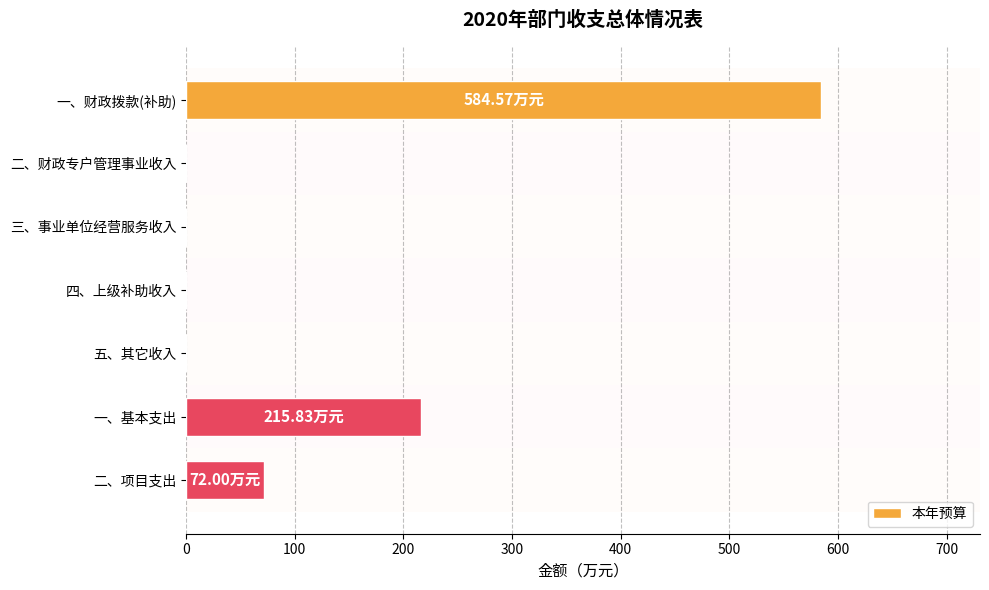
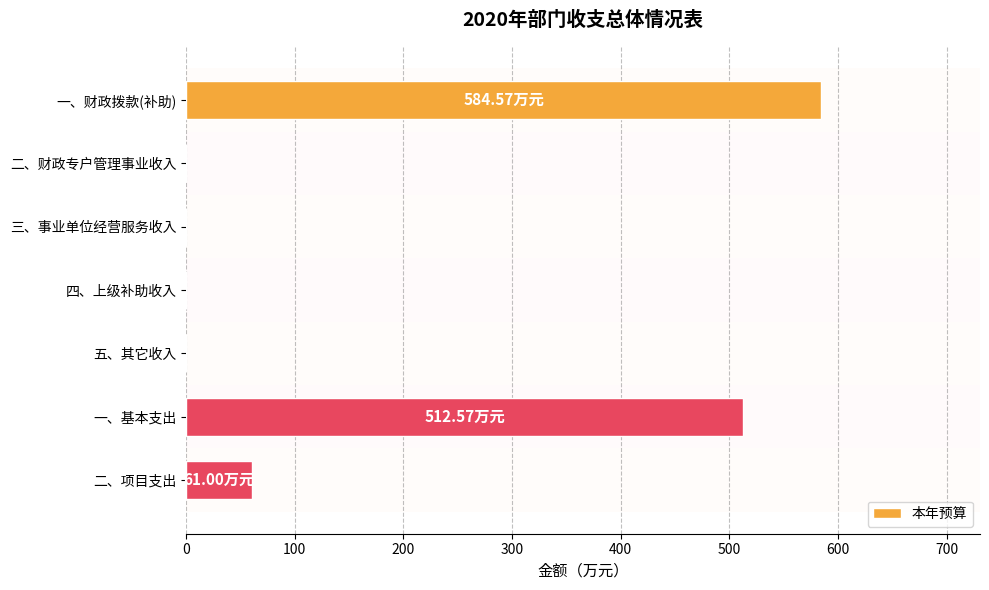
一、基本支出: 215.83 -> 512.57
二、项目支出: 72.00 -> 61.00
